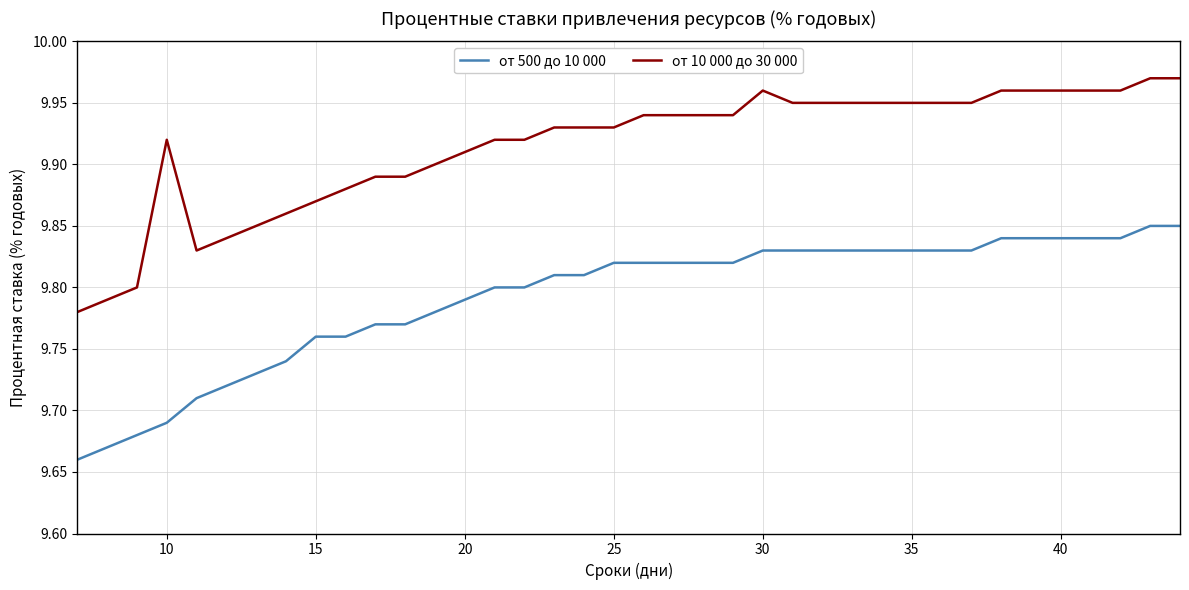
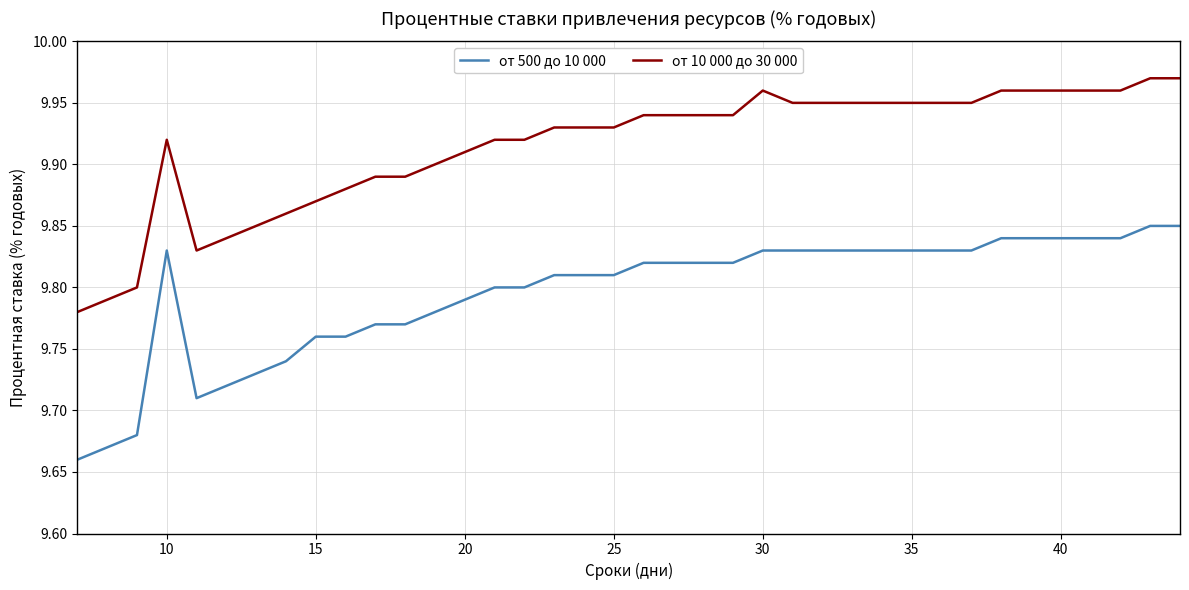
от 500 до 10 000, 10: 9.69 -> 9.83
от 500 до 10 000, 25: 9.82 -> 9.81
